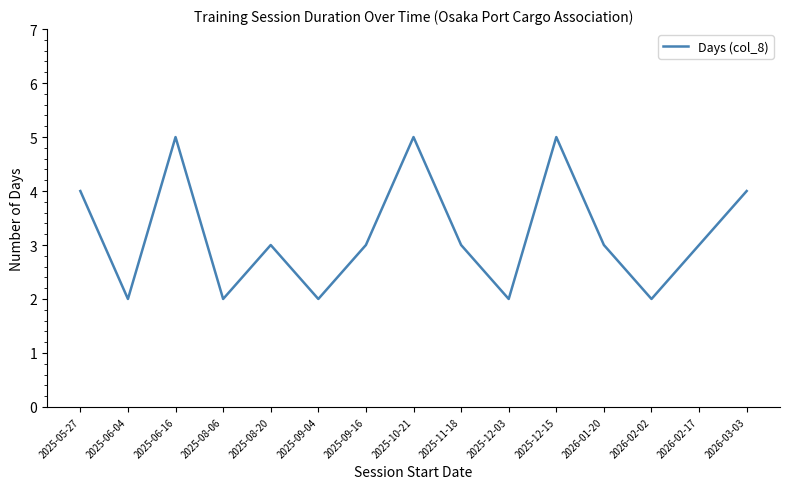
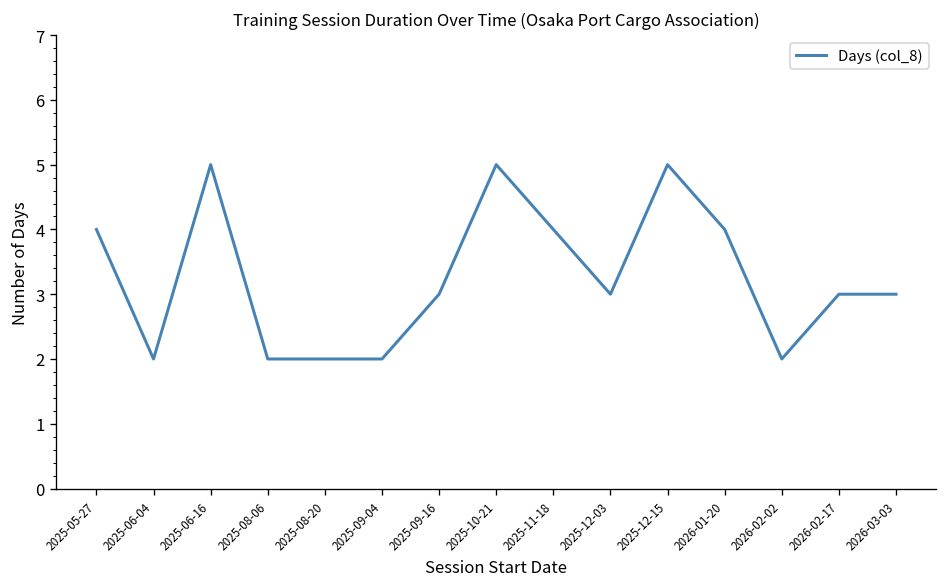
2025-08-20: 3 -> 2
2025-11-18: 3 -> 4
2025-12-03: 2 -> 3
2026-01-20: 3 -> 4
2026-03-03: 4 -> 3
